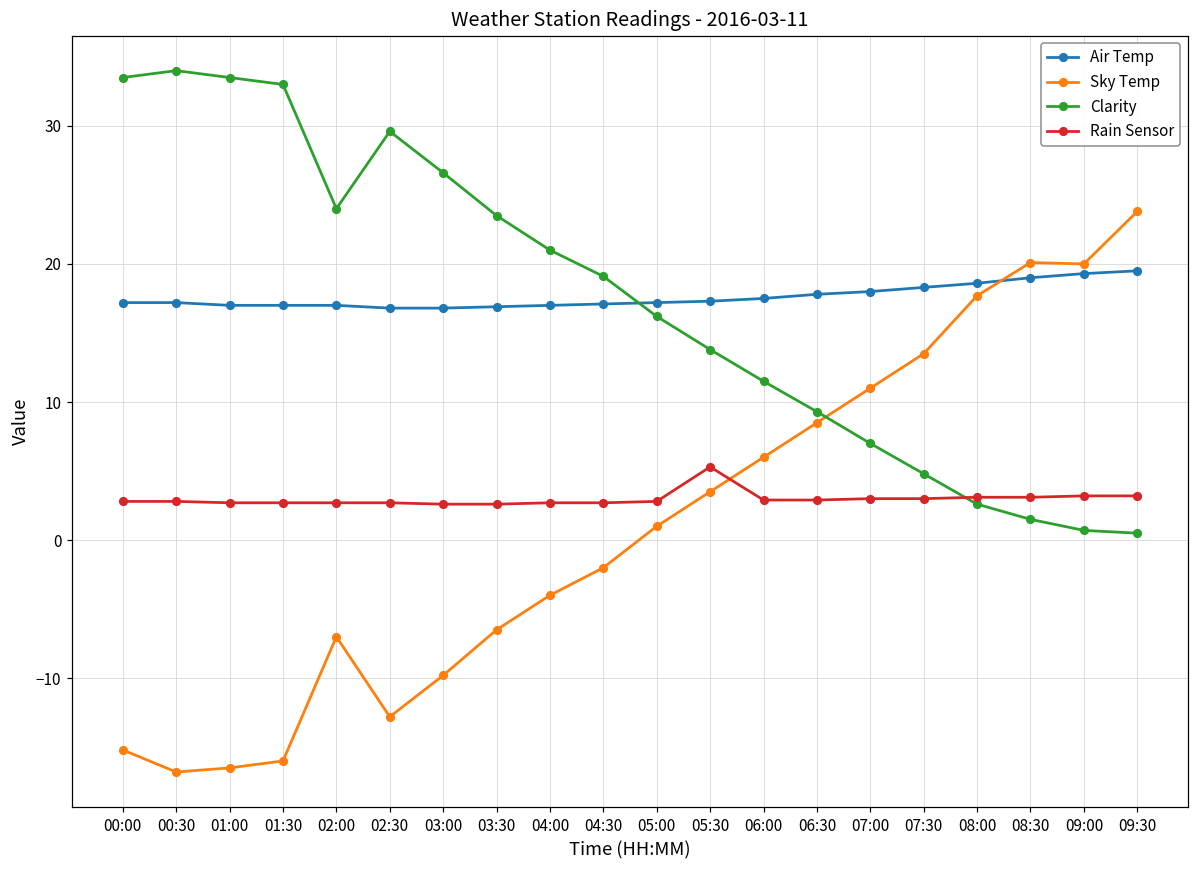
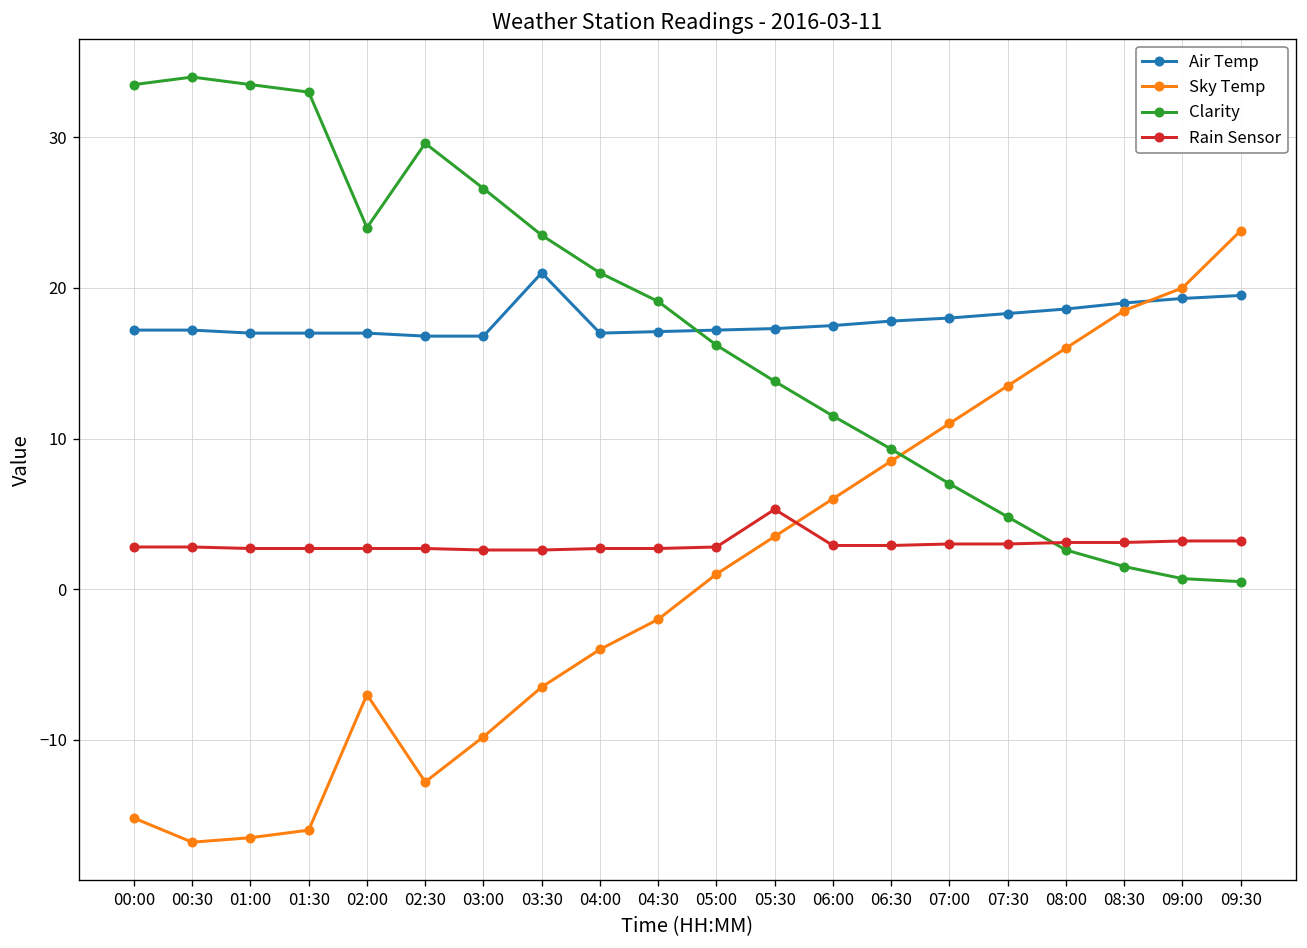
Air Temp, 03:30: 16.9 -> 21.0
Sky Temp, 08:00: 17.7 -> 16.0
Sky Temp, 08:30: 20.1 -> 18.5
